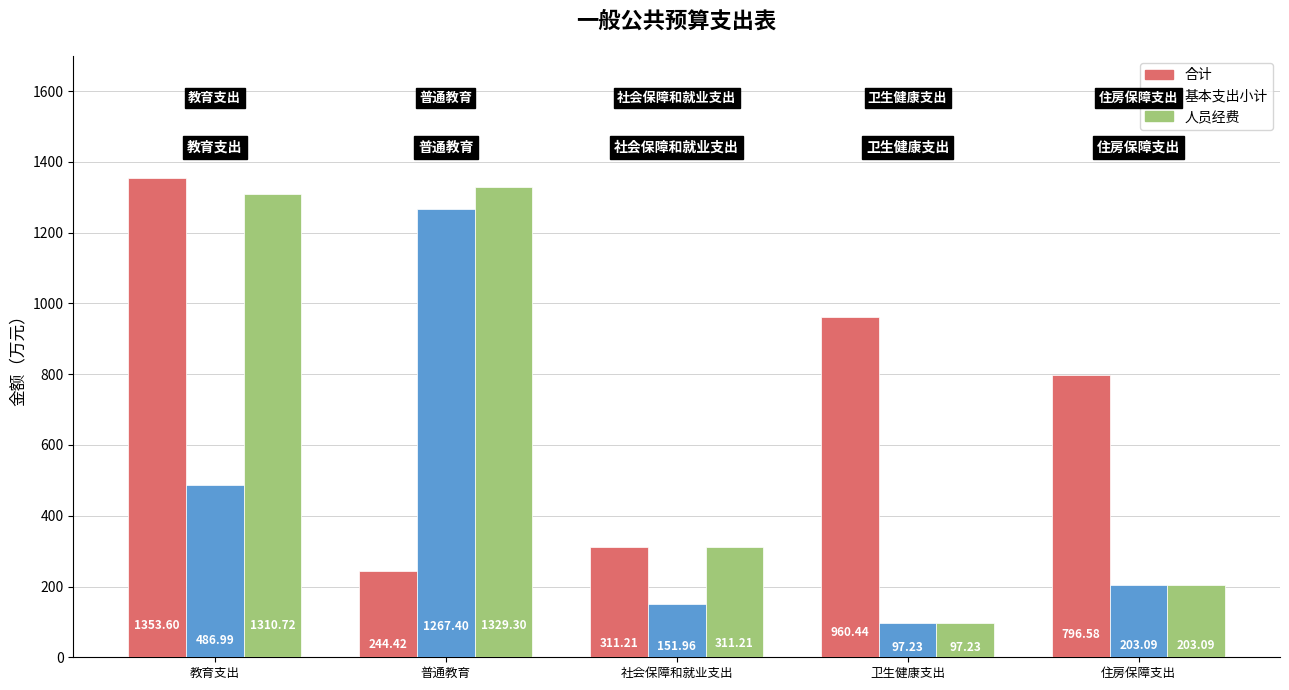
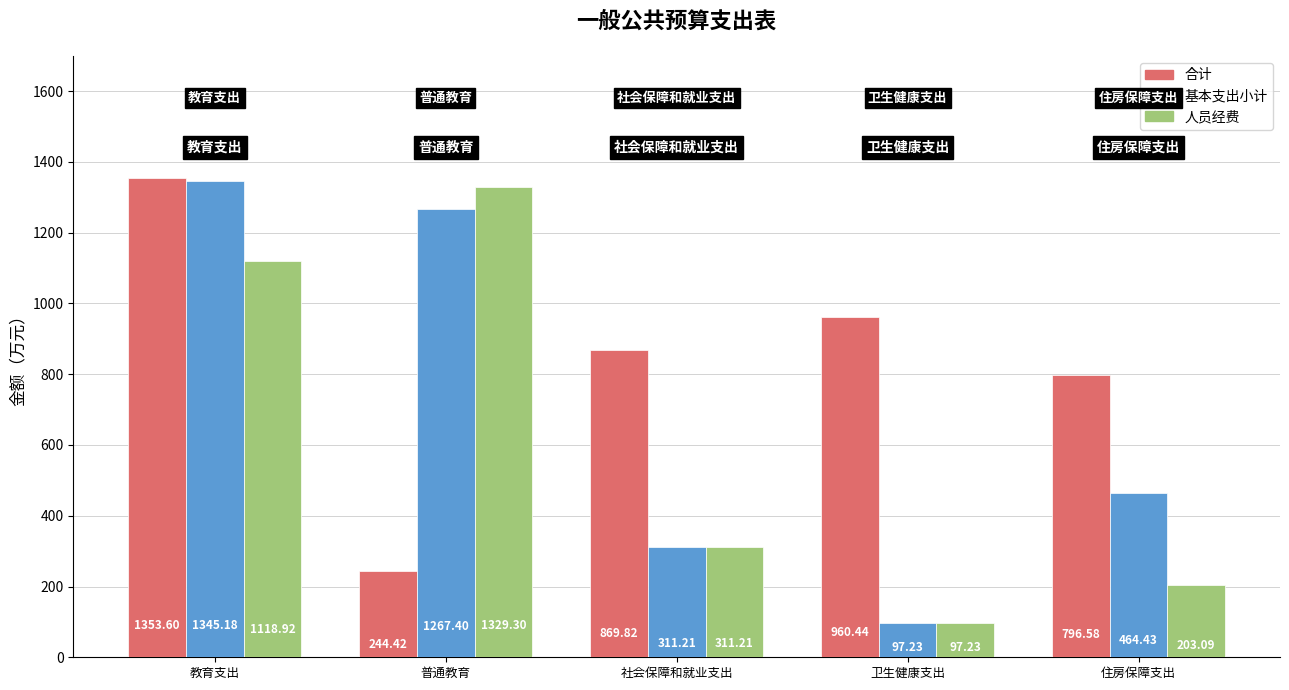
基本支出小计, 教育支出: 486.99 -> 1345.18
人员经费, 教育支出: 1310.72 -> 1118.92
合计, 社会保障和就业支出: 311.21 -> 869.82
基本支出小计, 社会保障和就业支出: 151.96 -> 311.21
基本支出小计, 住房保障支出: 203.09 -> 464.43
